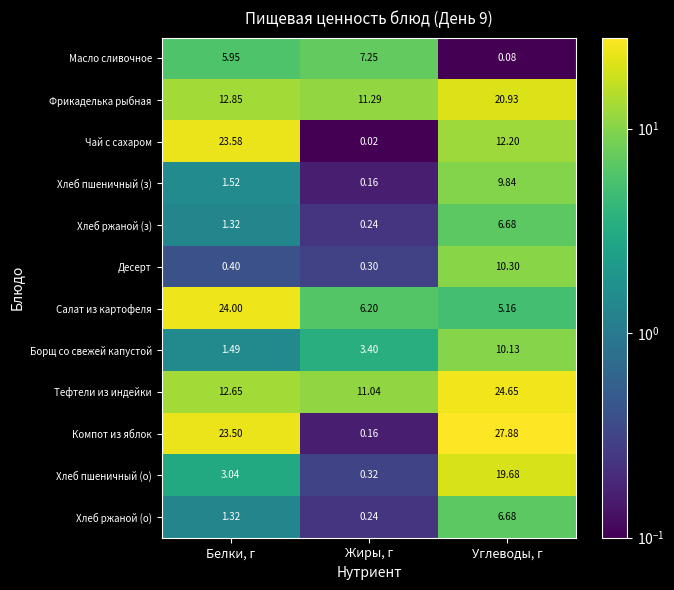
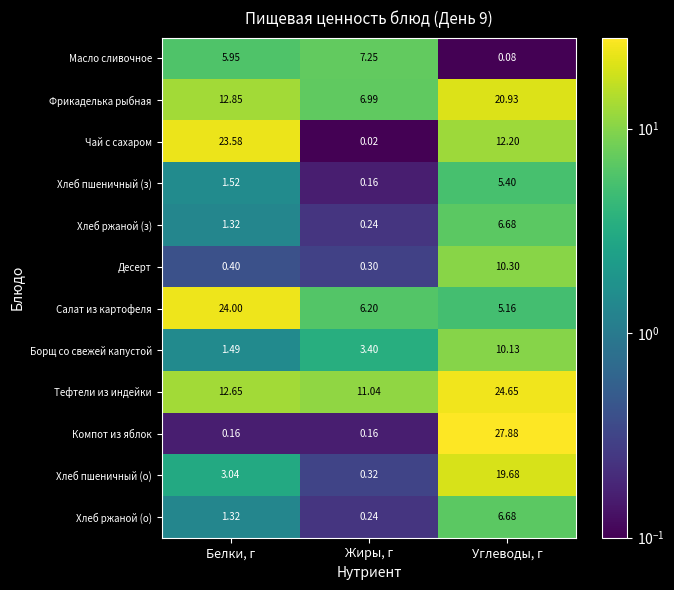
Фрикаделька рыбная, Жиры, г: 11.29 -> 6.99
Хлеб пшеничный (з), Углеводы, г: 9.84 -> 5.40
Компот из яблок, Белки, г: 23.50 -> 0.16
